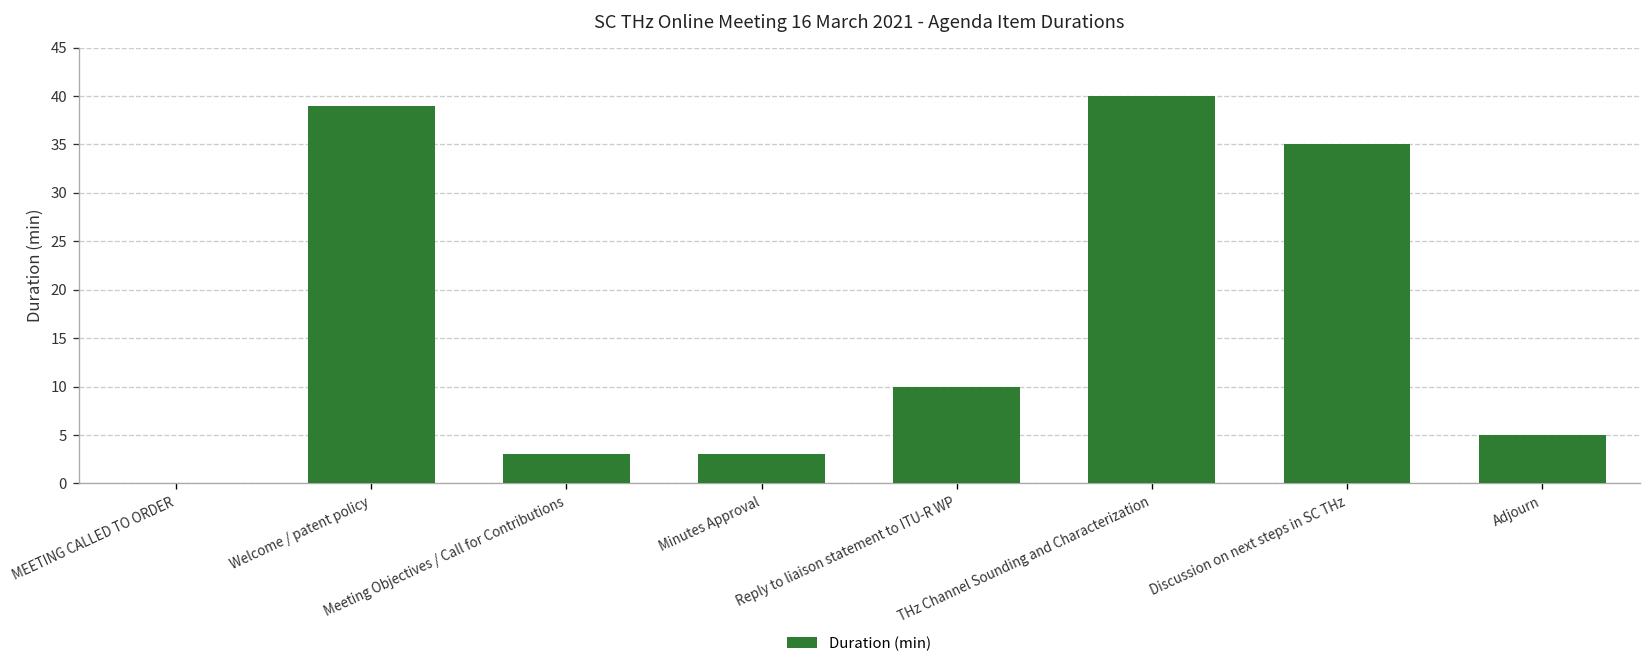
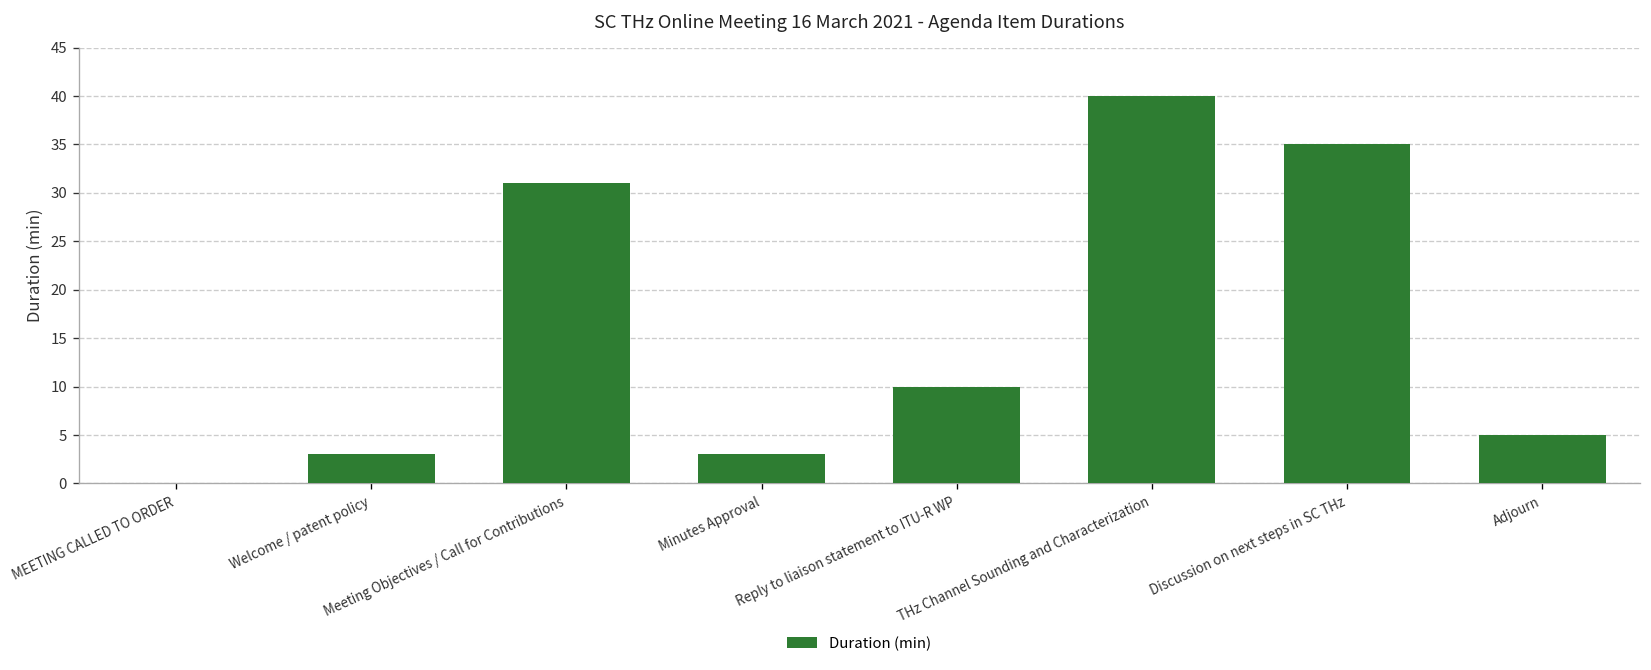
Welcome / patent policy: 39 -> 3
Meeting Objectives / Call for Contributions: 3 -> 31
